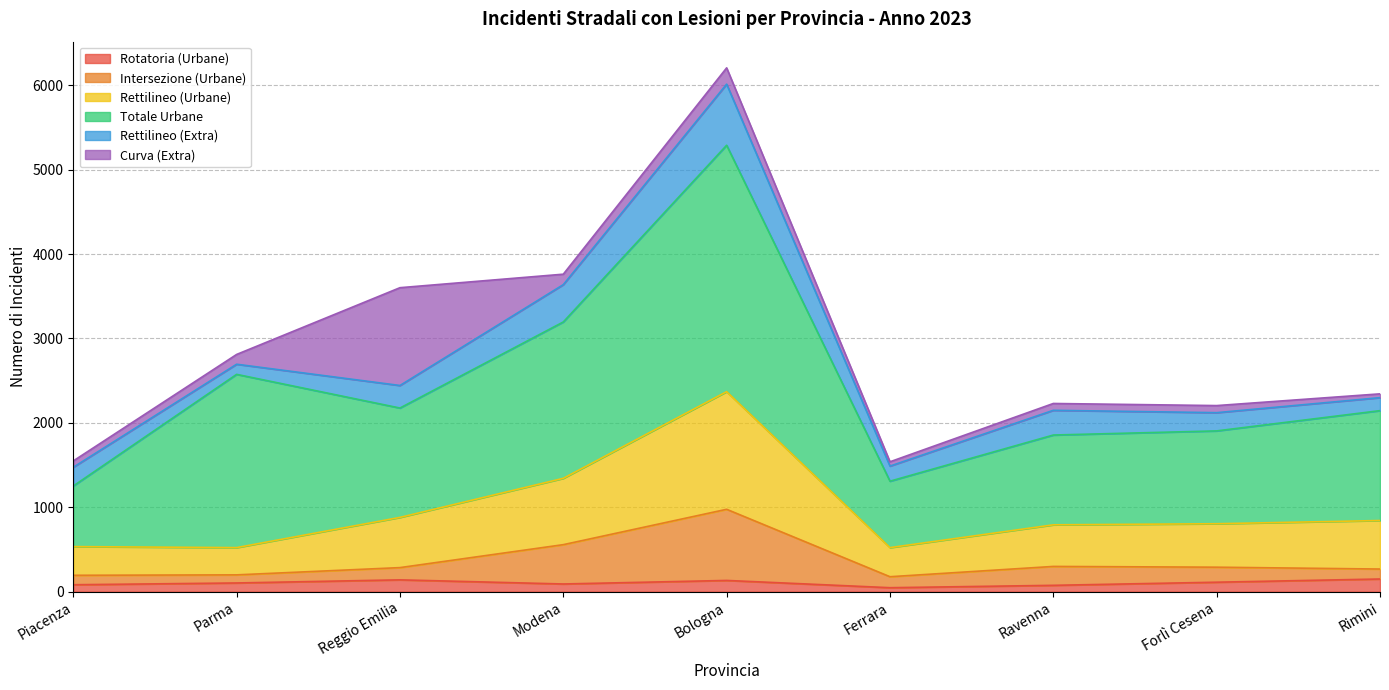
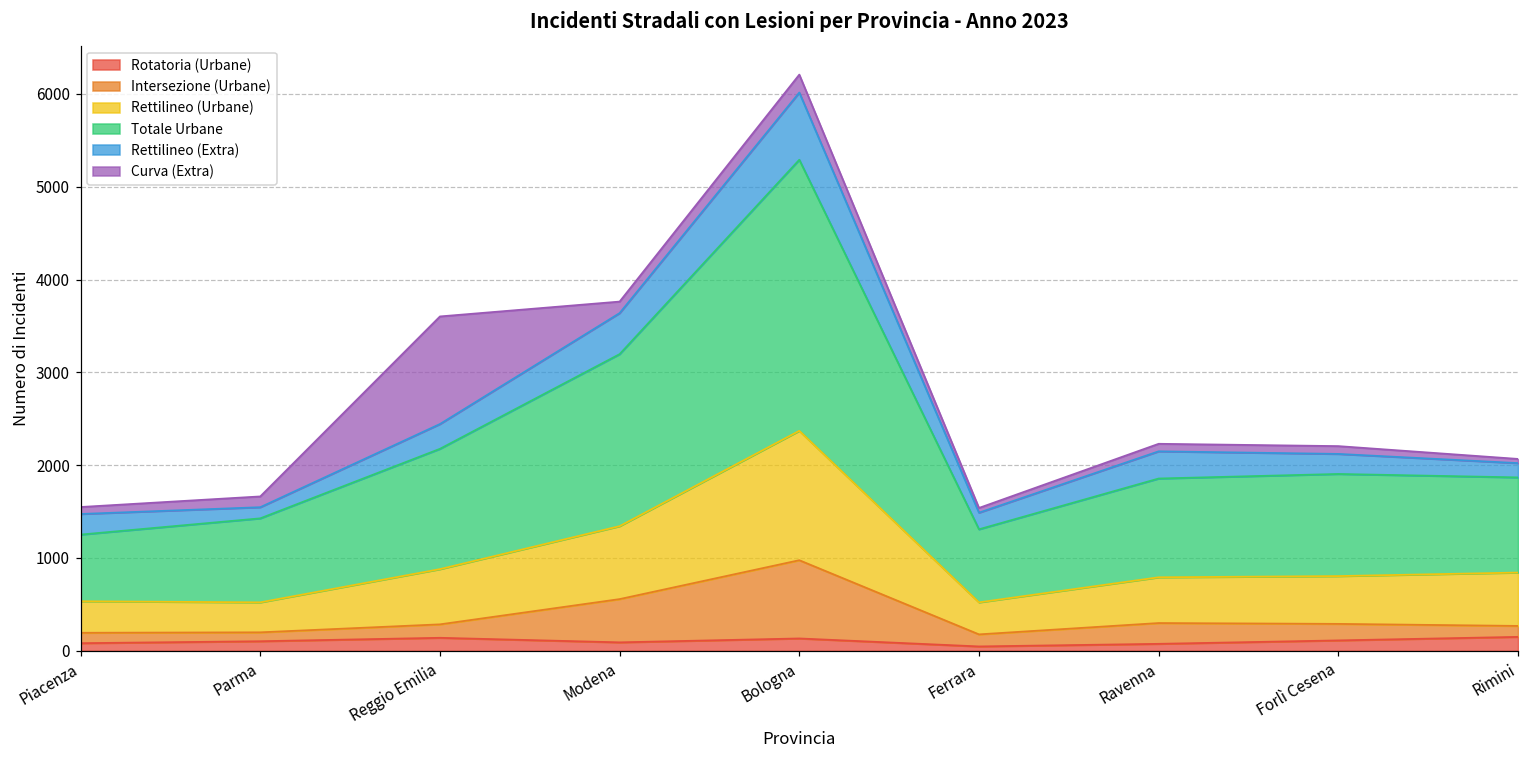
Totale Urbane, Parma: 2100 -> 900
Totale Urbane, Rimini: 1300 -> 1000
